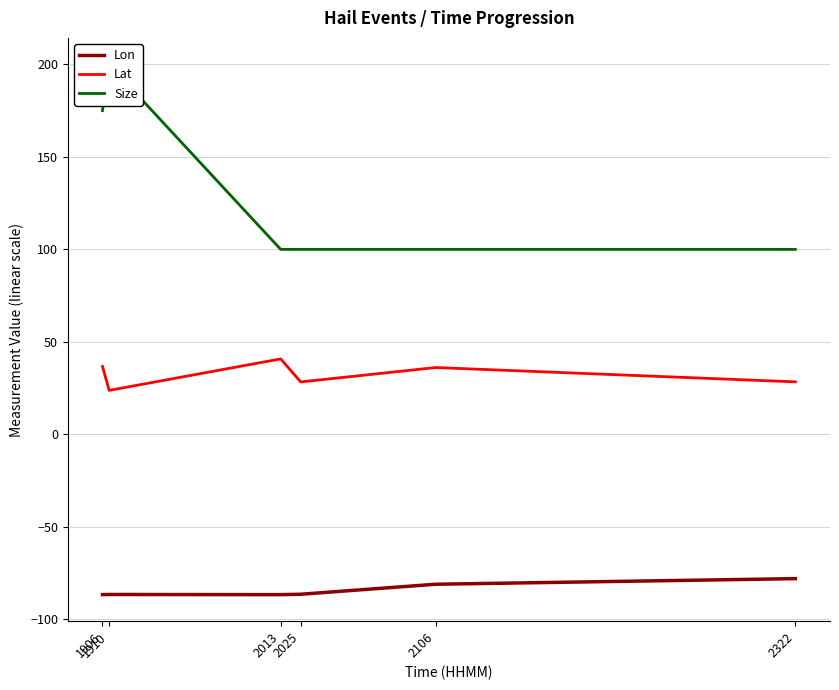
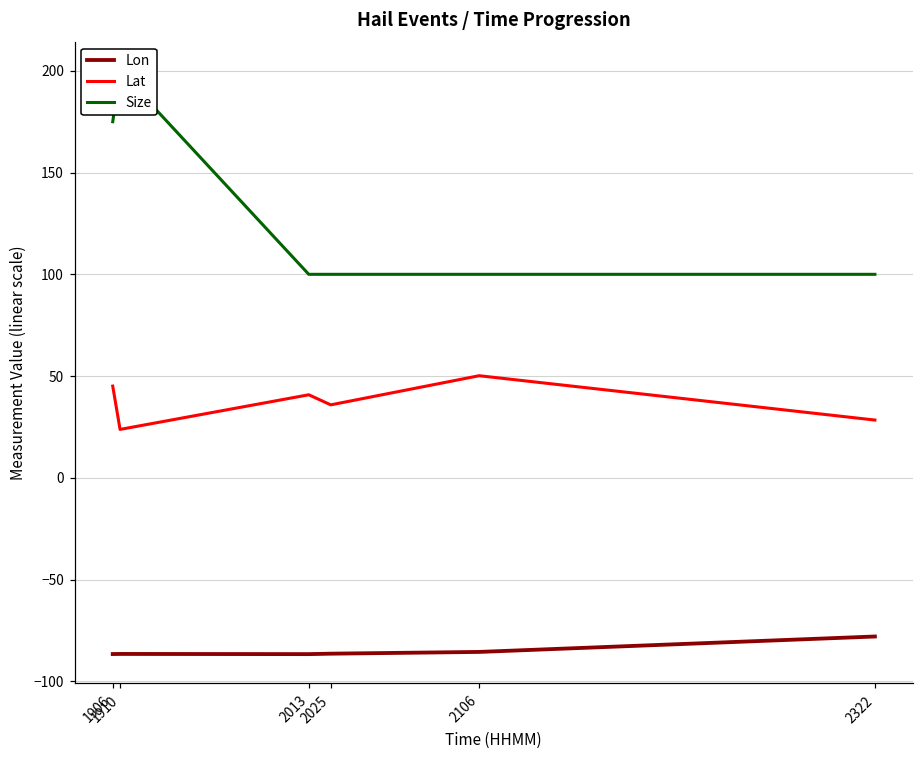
Lat, 1906: 37 -> 45
Lat, 2025: 28 -> 36
Lon, 2106: -81 -> -86
Lat, 2106: 36 -> 50
